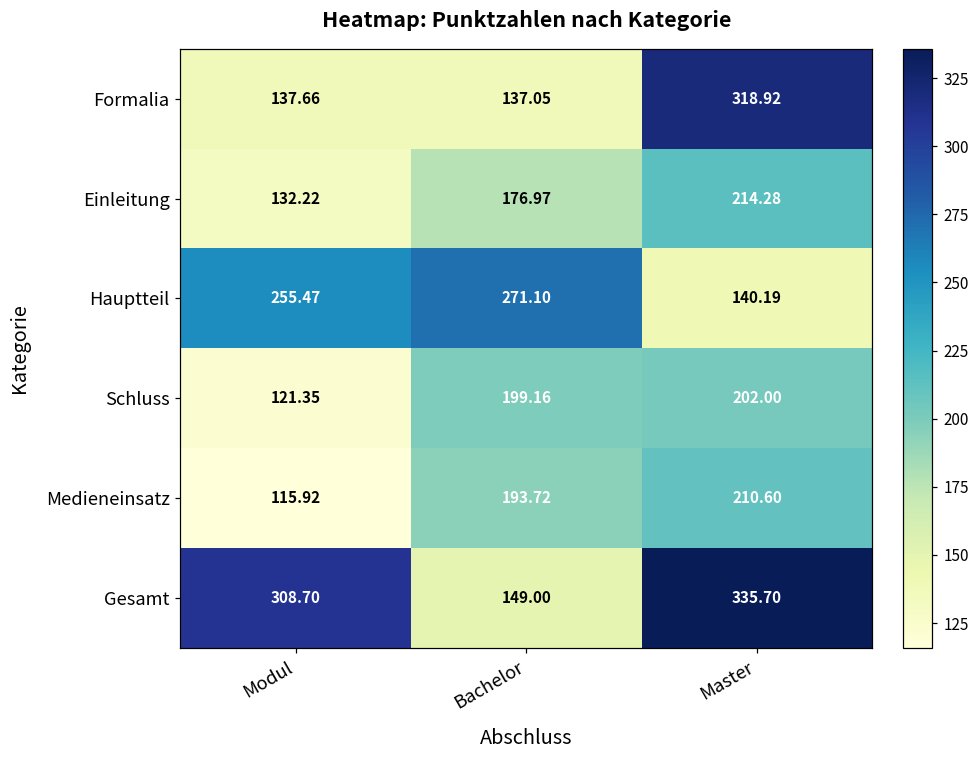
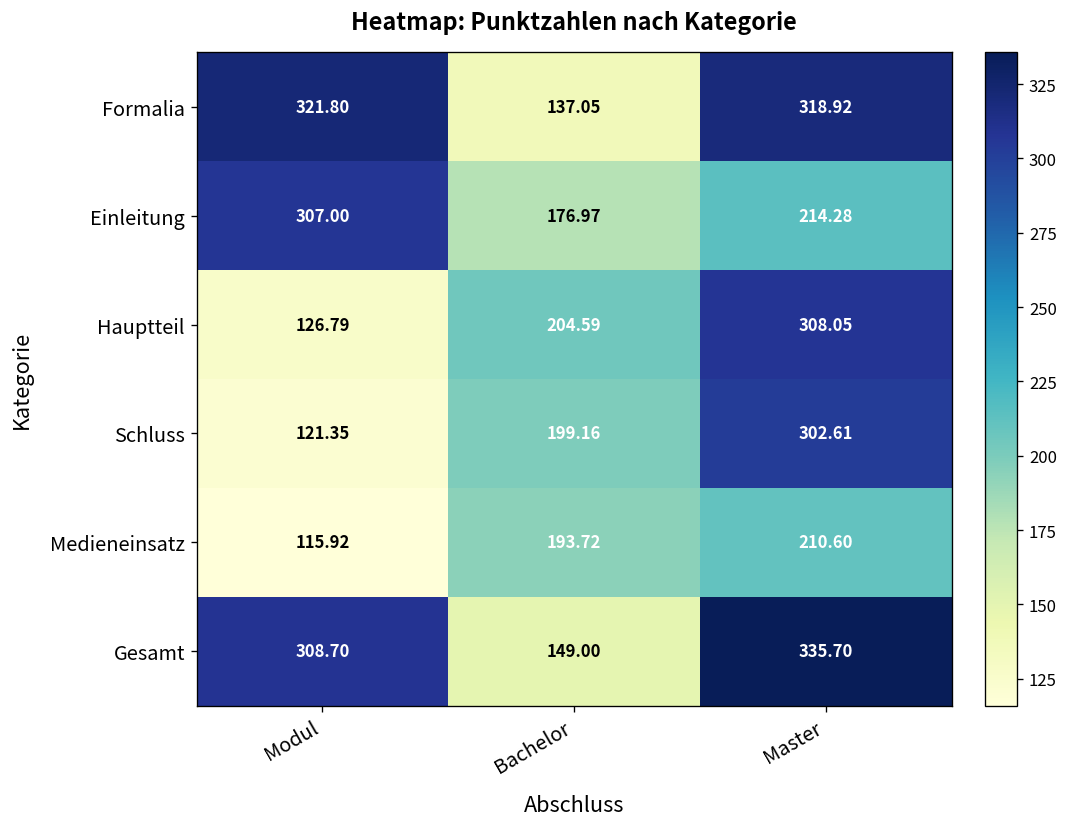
Formalia, Modul: 137.66 -> 321.80
Einleitung, Modul: 132.22 -> 307.00
Hauptteil, Modul: 255.47 -> 126.79
Hauptteil, Bachelor: 271.10 -> 204.59
Hauptteil, Master: 140.19 -> 308.05
Schluss, Master: 202.00 -> 302.61
